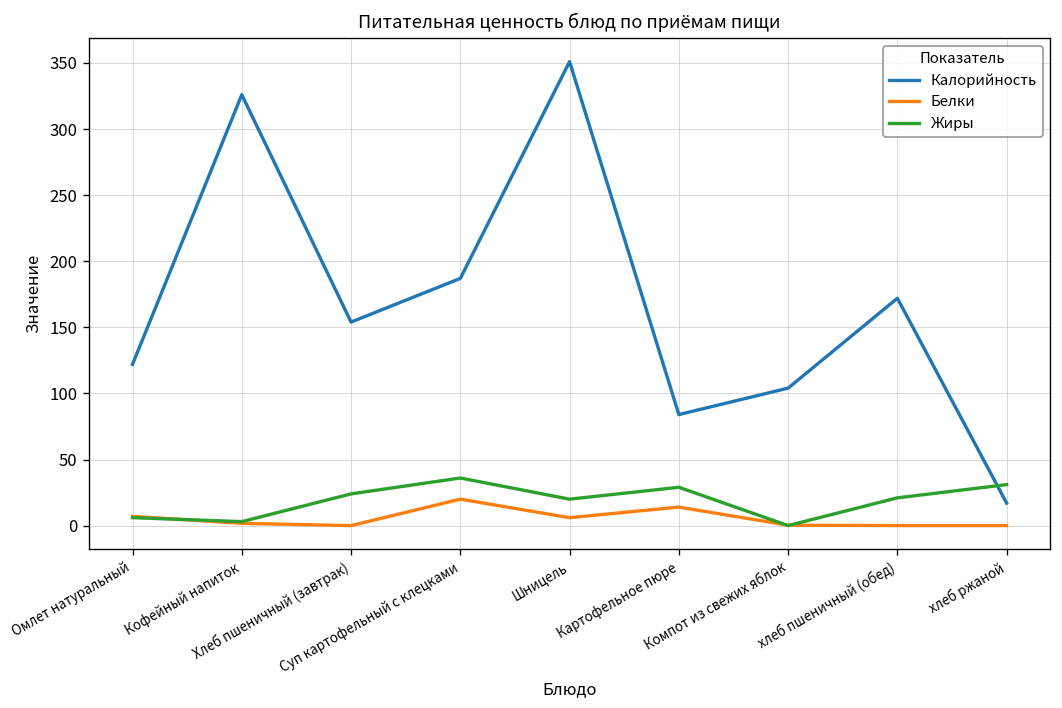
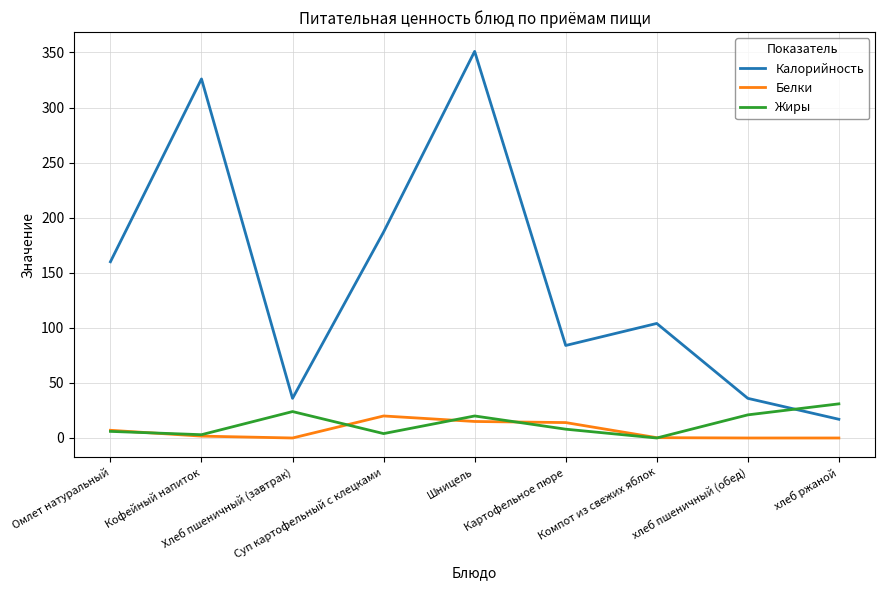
Калорийность, Омлет натуральный: 122 -> 160
Калорийность, Хлеб пшеничный (завтрак): 154 -> 36
Жиры, Суп картофельный с клецками: 36 -> 4
Белки, Шницель: 6 -> 15
Жиры, Картофельное пюре: 29 -> 8
Калорийность, хлеб пшеничный (обед): 172 -> 36
